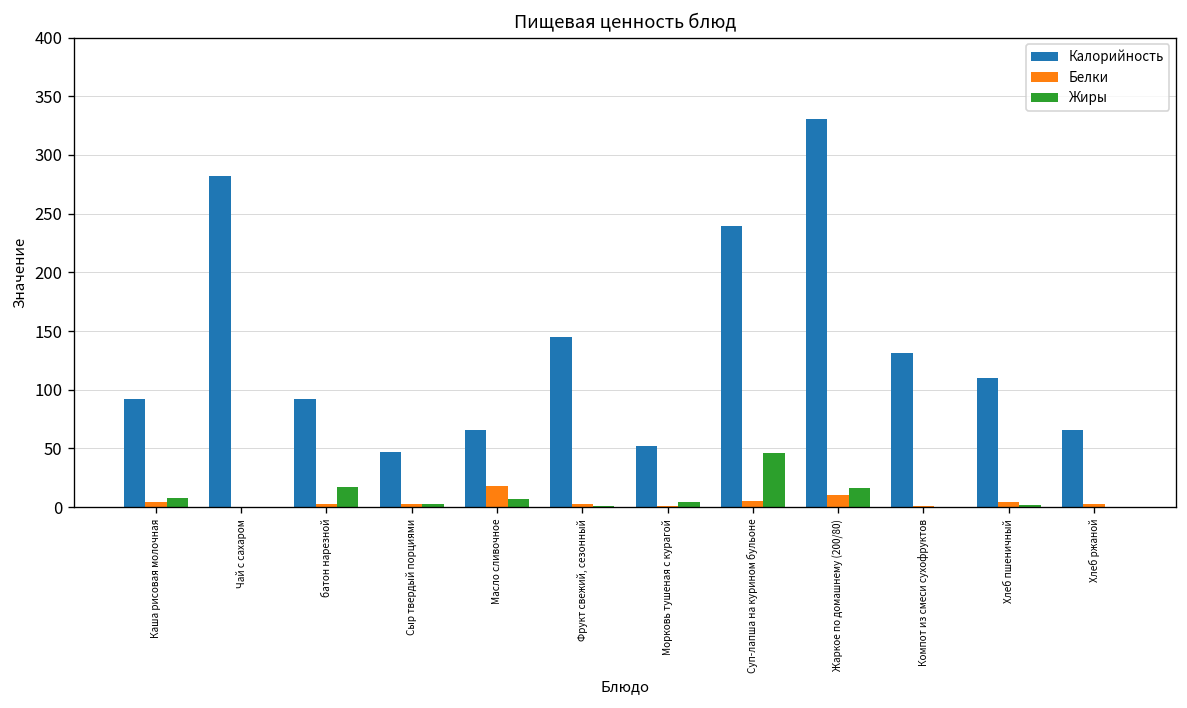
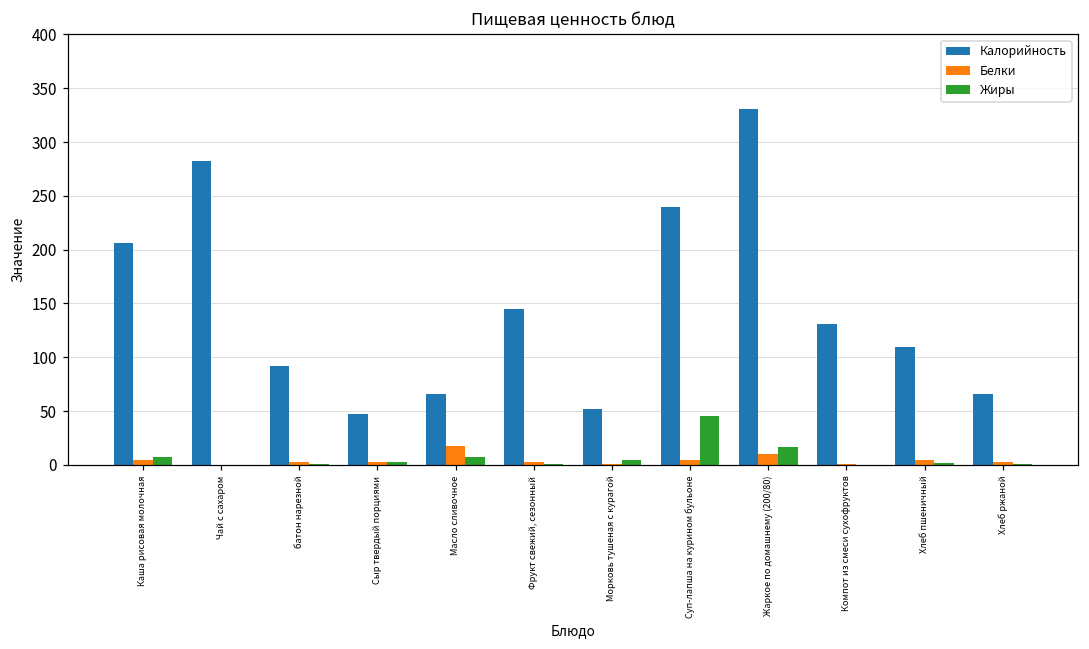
Калорийность, Каша рисовая молочная: 90 -> 210
Жиры, батон нарезной: 20 -> 0
